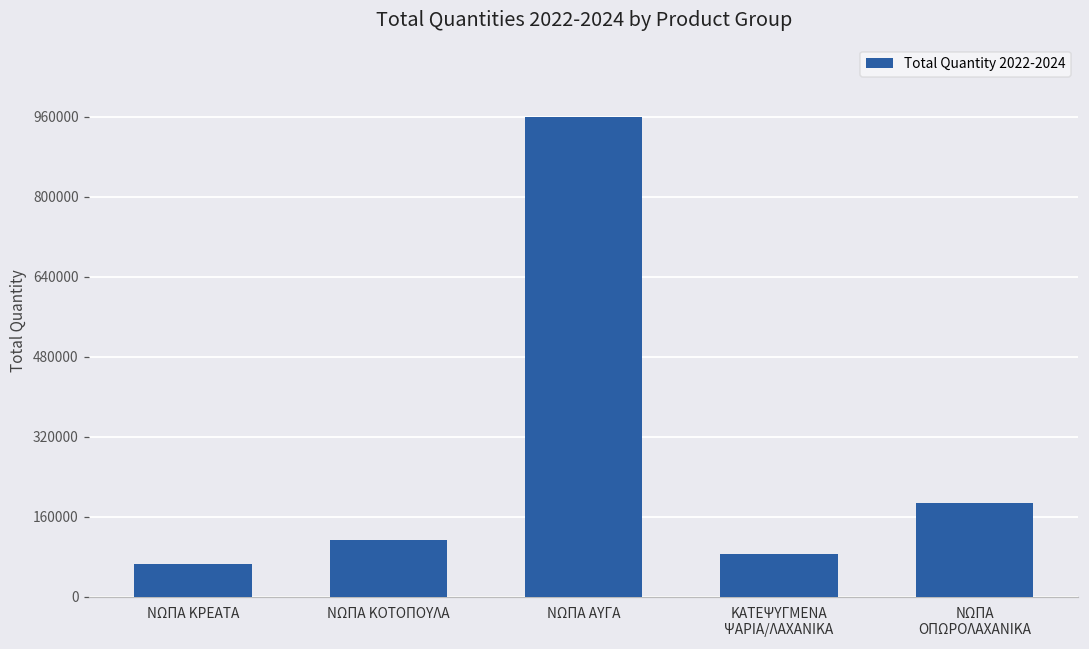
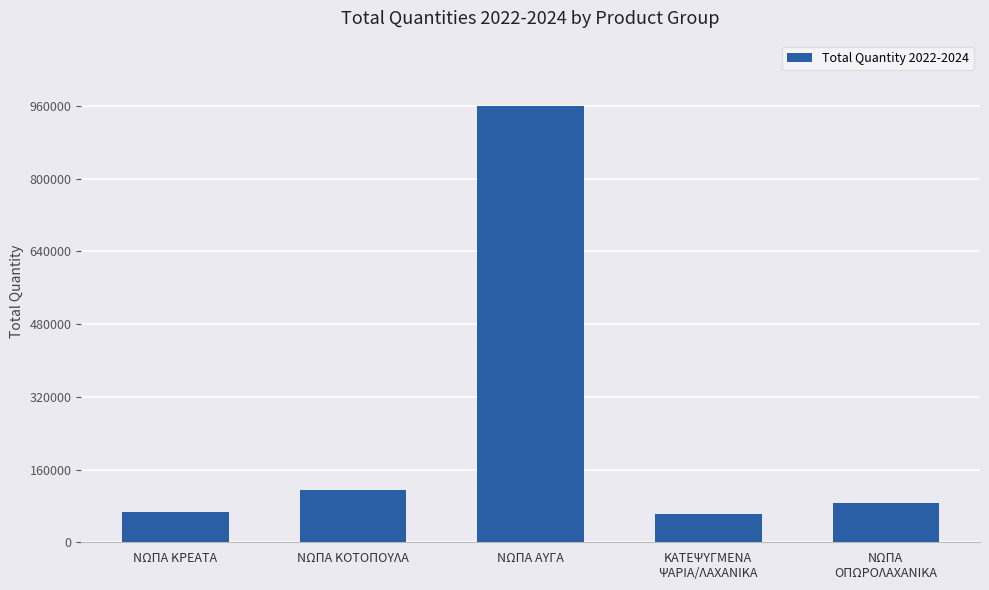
ΚΑΤΕΨΥΓΜΕΝΑ ΨΑΡΙΑ/ΛΑΧΑΝΙΚΑ: 90000 -> 60000
ΝΩΠΑ ΟΠΩΡΟΛΑΧΑΝΙΚΑ: 190000 -> 90000
